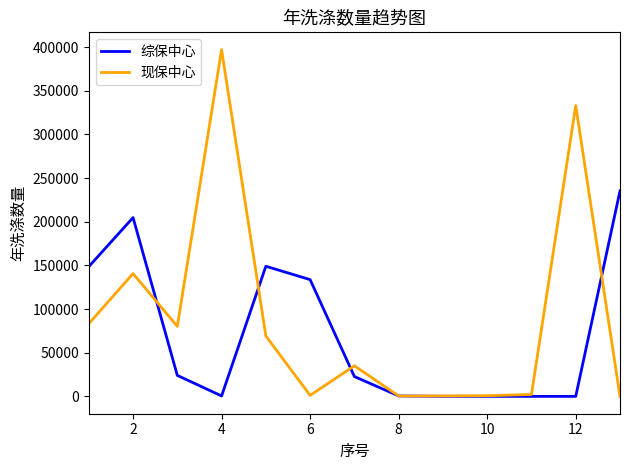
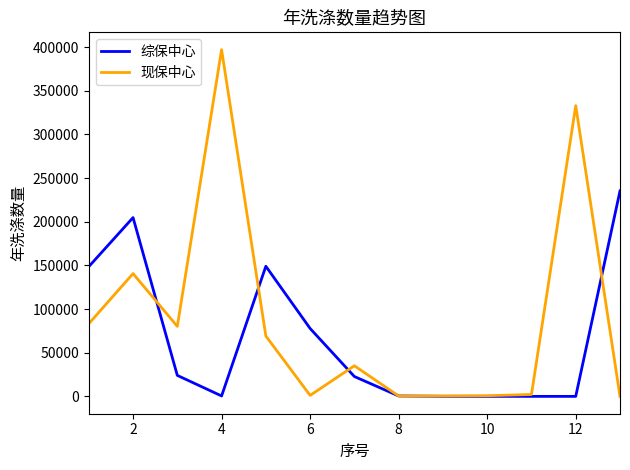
综保中心, 6: 130000 -> 80000
